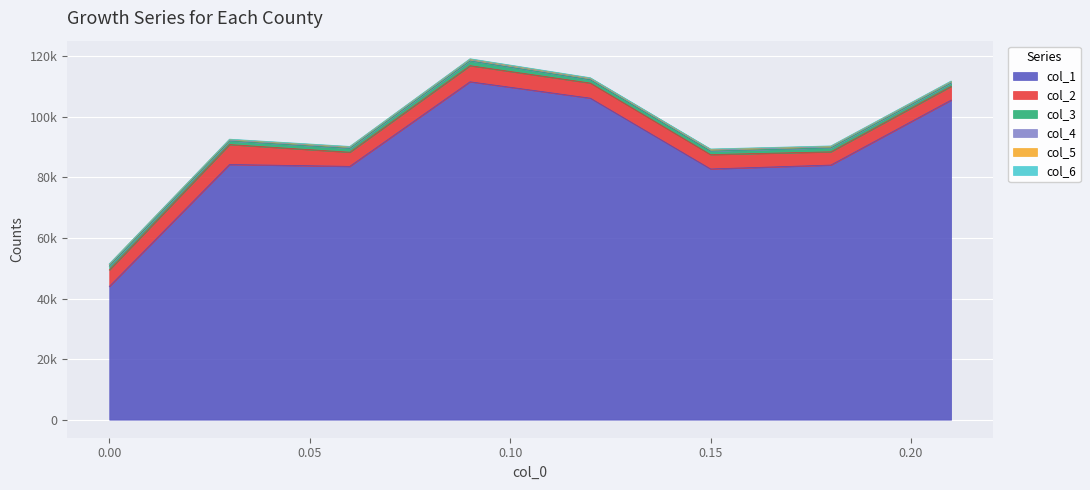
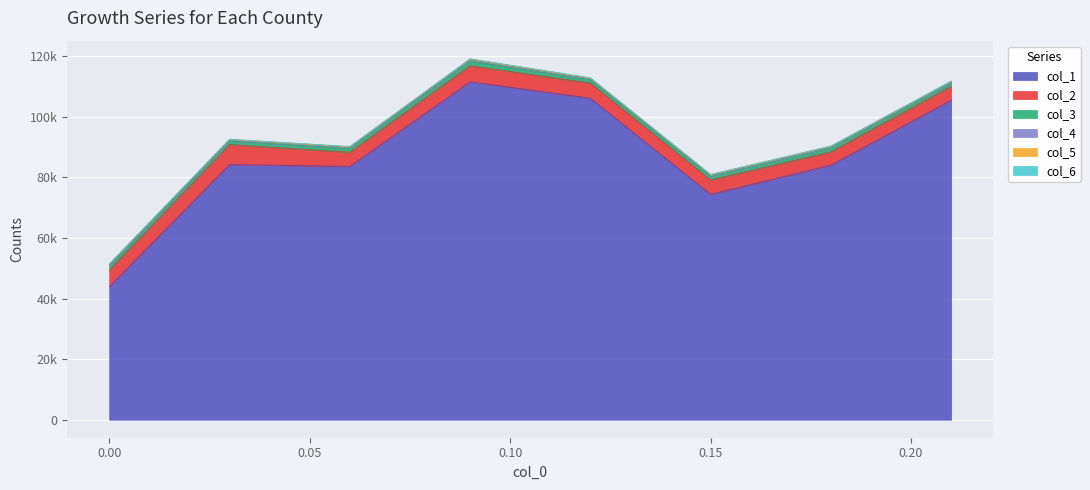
col_1, 0.15: 83000 -> 74000
